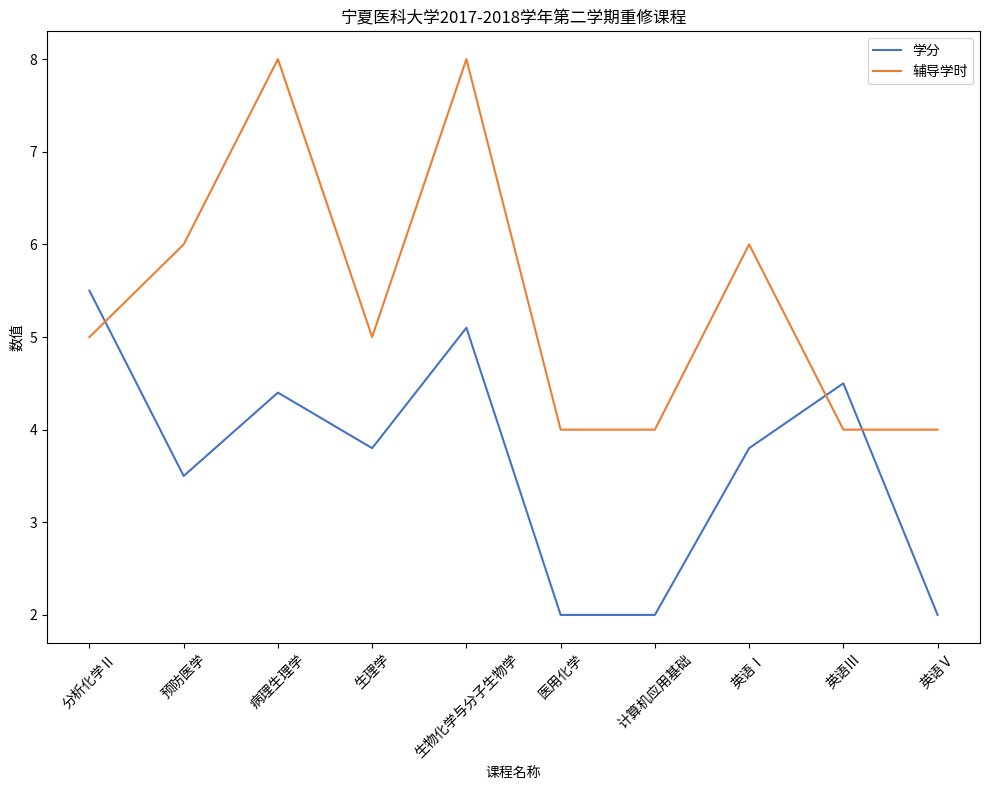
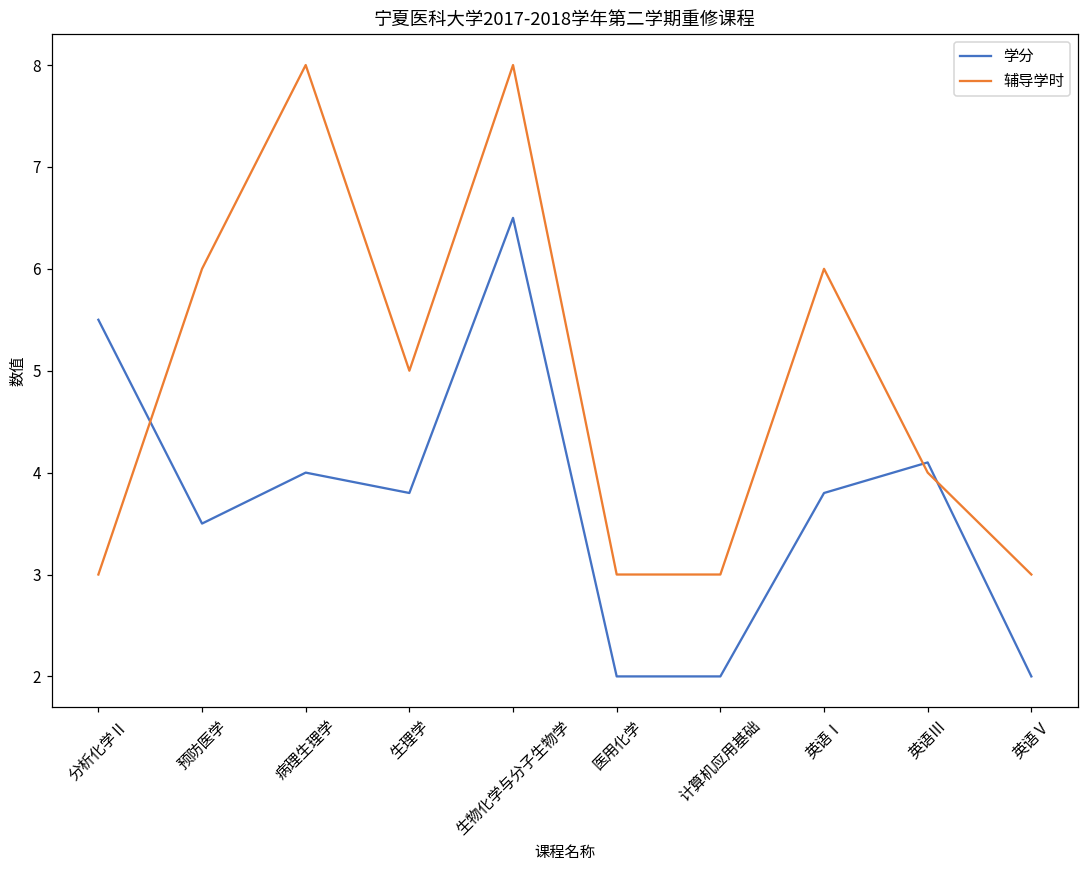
辅导学时, 分析化学Ⅱ: 5 -> 3
学分, 病理生理学: 4.4 -> 4.0
学分, 生物化学与分子生物学: 5.1 -> 6.5
辅导学时, 医用化学: 4 -> 3
辅导学时, 计算机应用基础: 4 -> 3
学分, 英语Ⅲ: 4.5 -> 4.1
辅导学时, 英语Ⅴ: 4 -> 3
